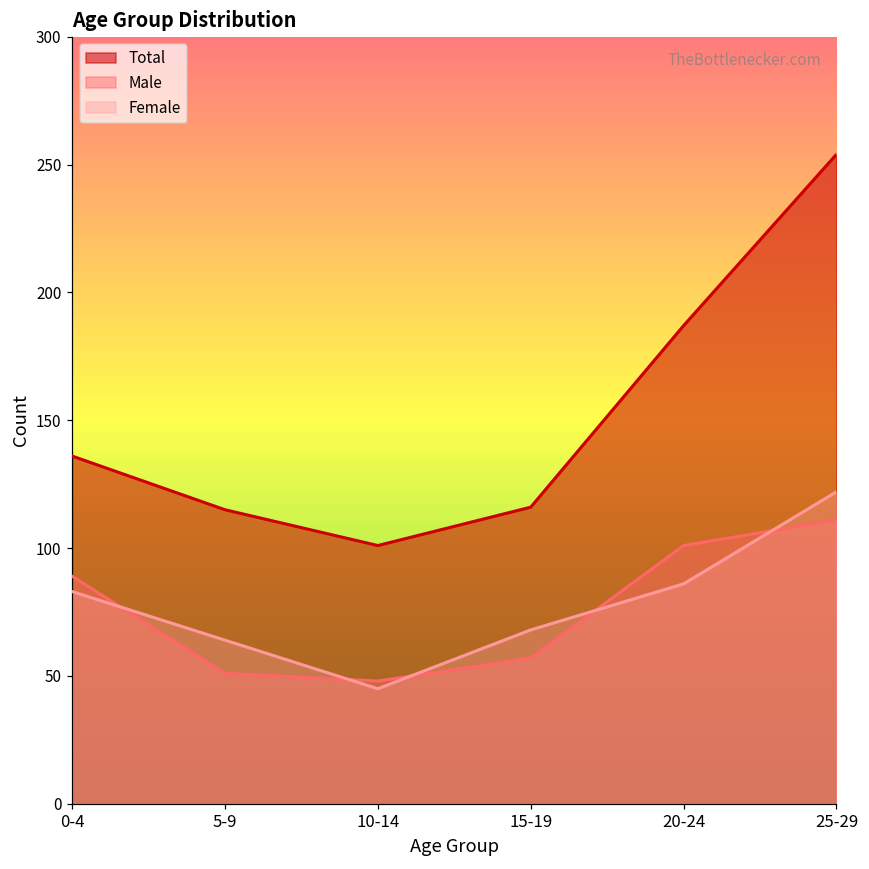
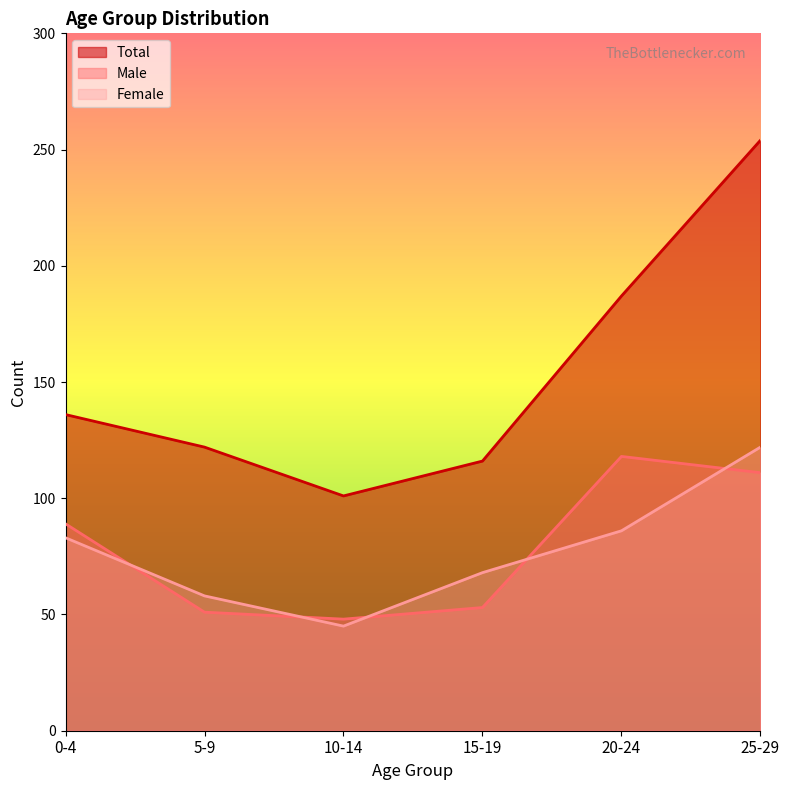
Total, 5-9: 115 -> 122
Female, 5-9: 64 -> 58
Male, 15-19: 57 -> 53
Male, 20-24: 101 -> 118
